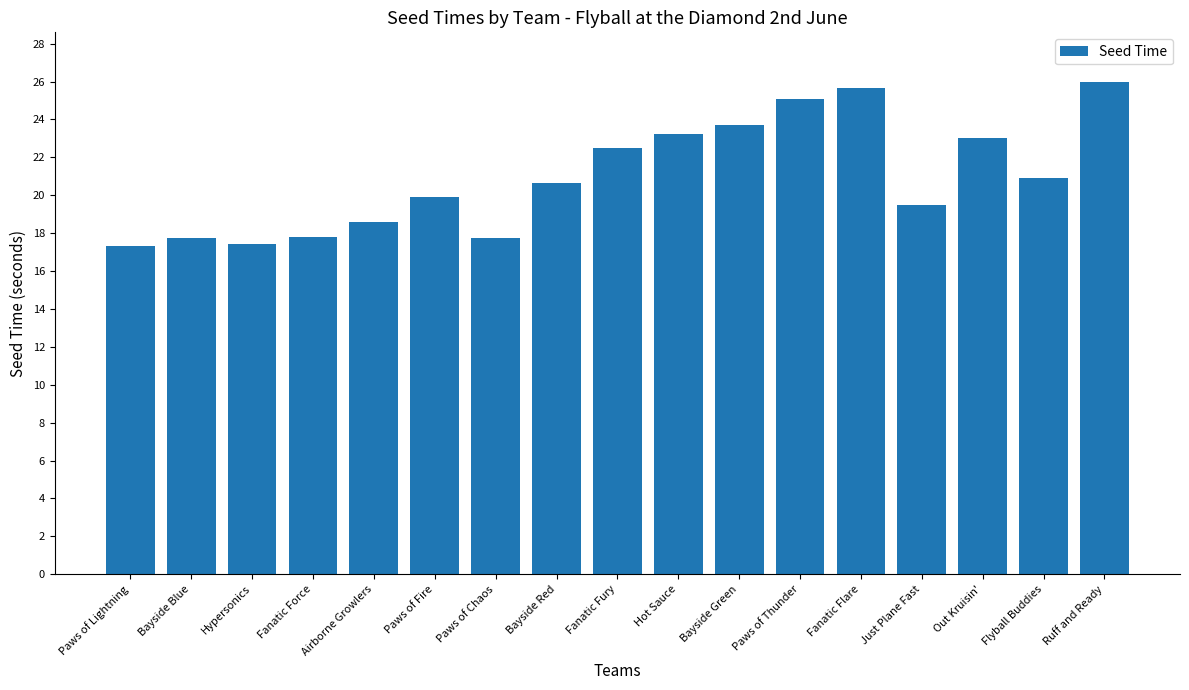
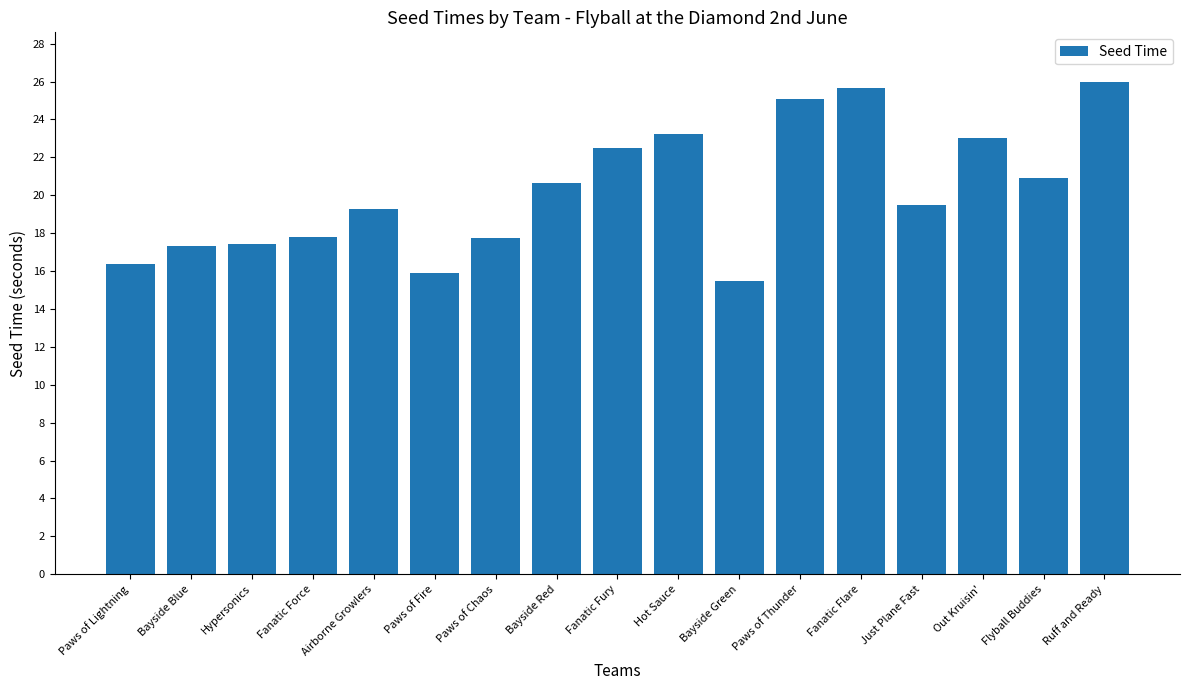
Paws of Lightning: 17.3 -> 16.4
Bayside Blue: 17.8 -> 17.3
Airborne Growlers: 18.6 -> 19.3
Paws of Fire: 19.9 -> 15.9
Bayside Green: 23.7 -> 15.5
